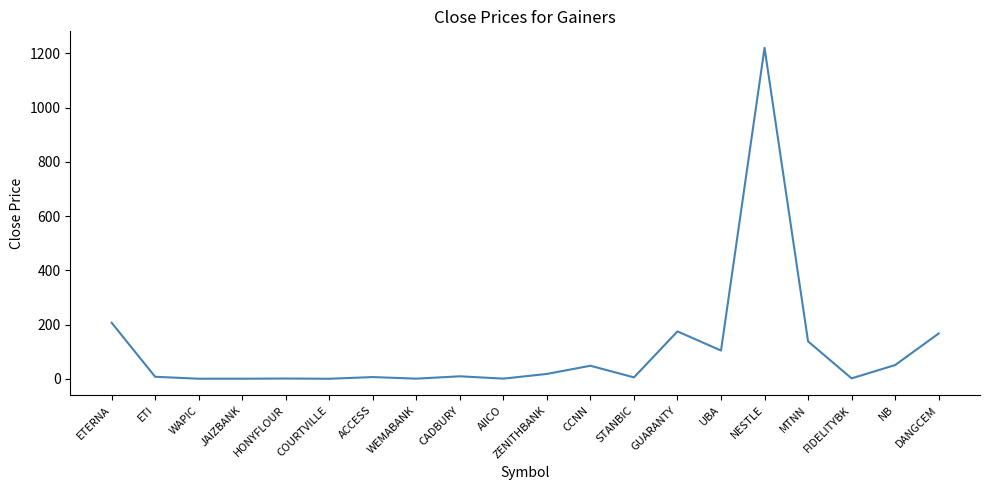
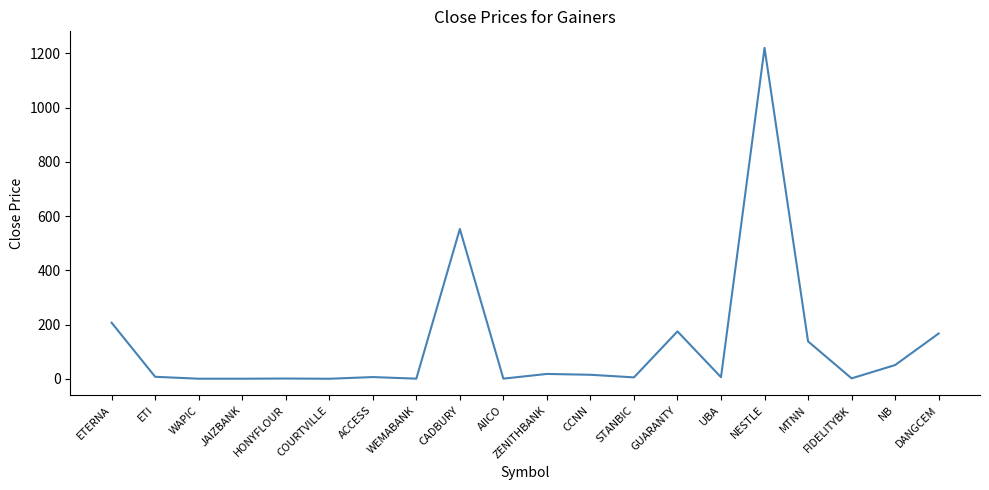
CADBURY: 10 -> 550
CCNN: 50 -> 10
UBA: 100 -> 10
